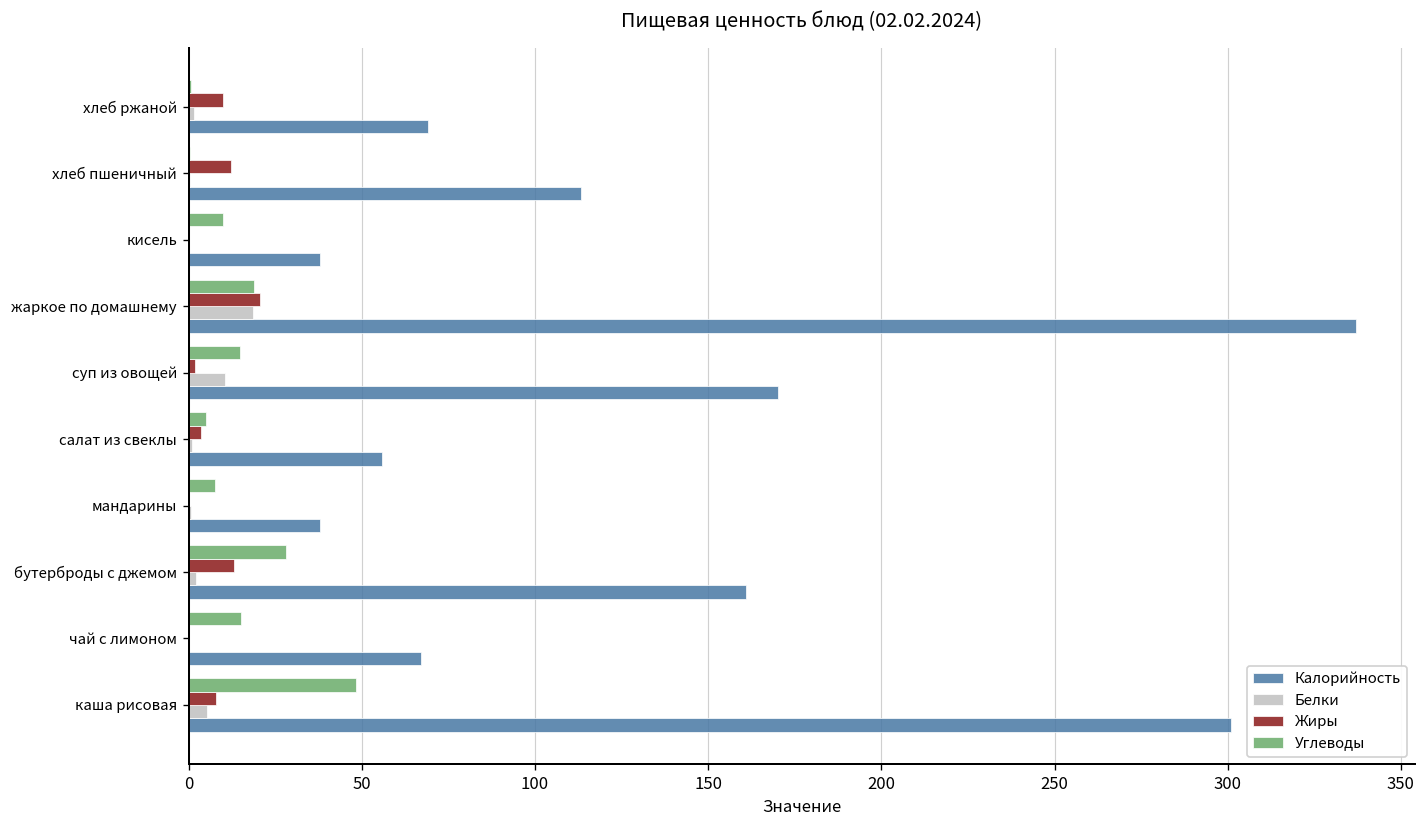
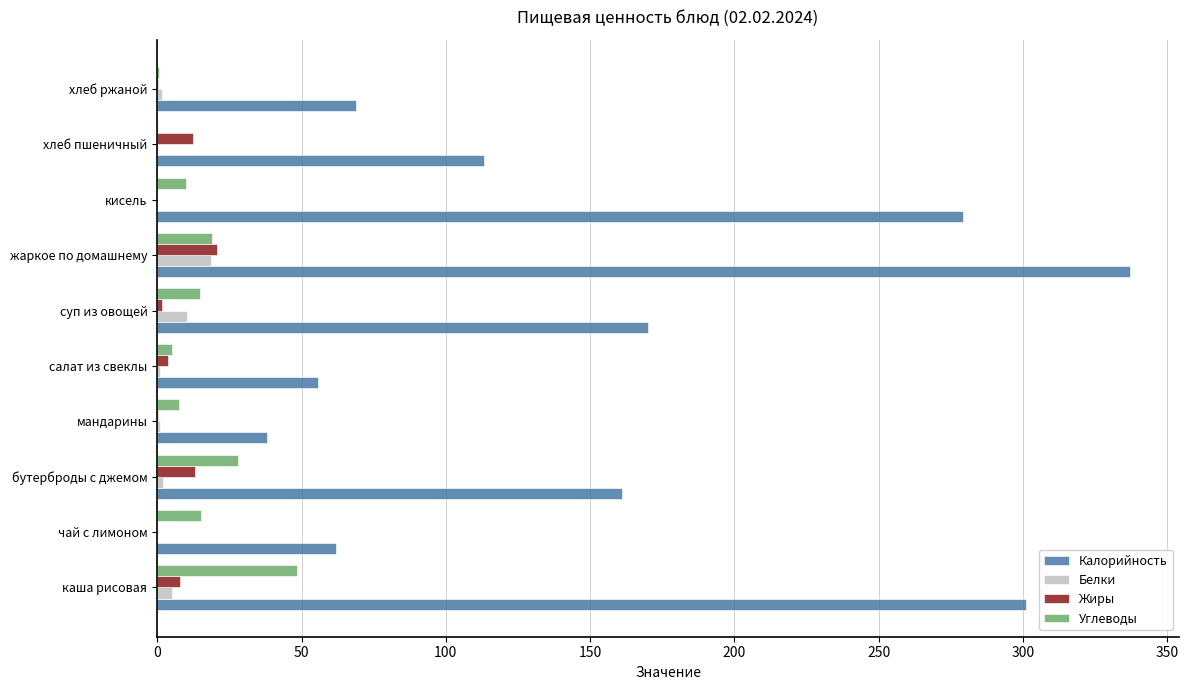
Жиры, хлеб ржаной: 10 -> 0
Калорийность, кисель: 38 -> 279
Калорийность, чай с лимоном: 67 -> 62
